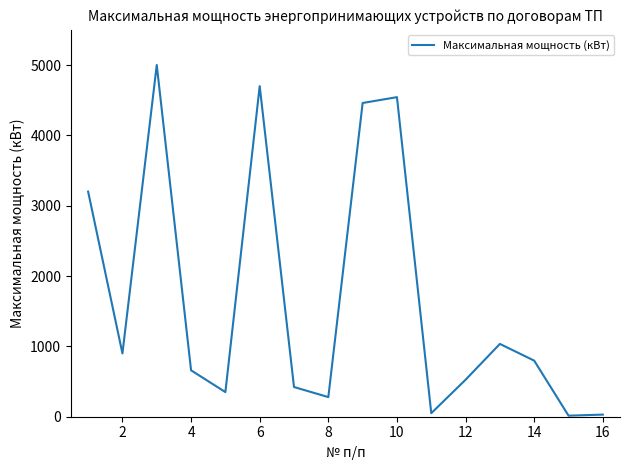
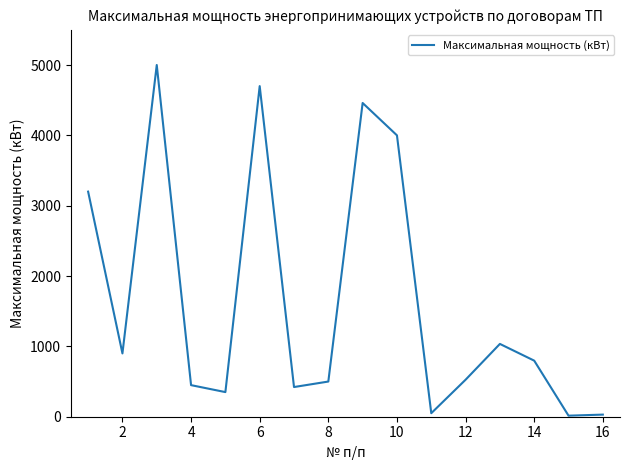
4: 700 -> 400
8: 300 -> 500
10: 4500 -> 4000
